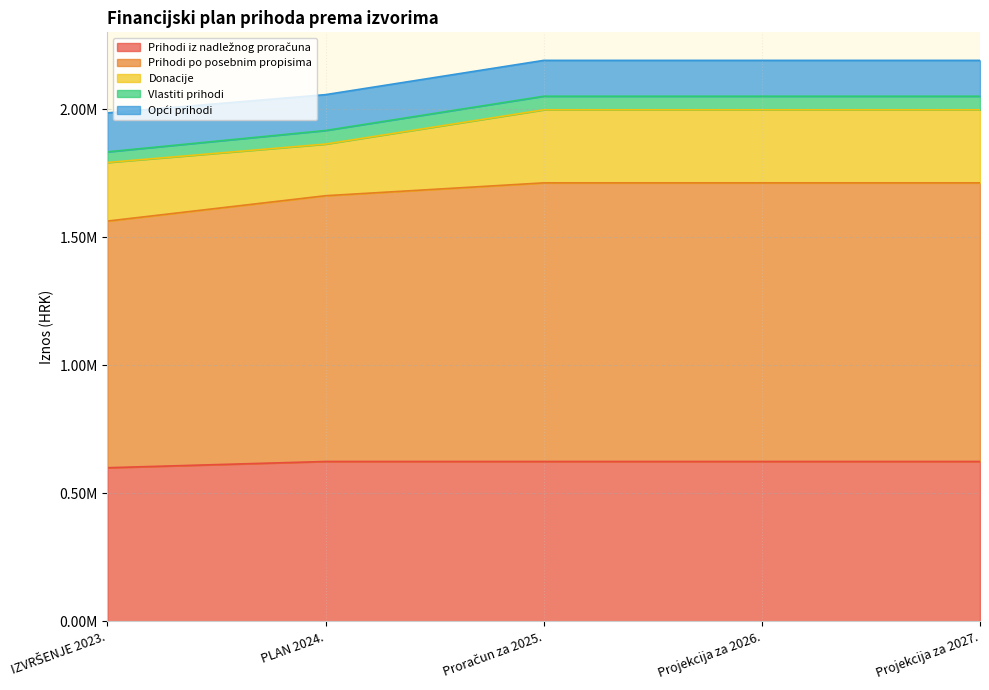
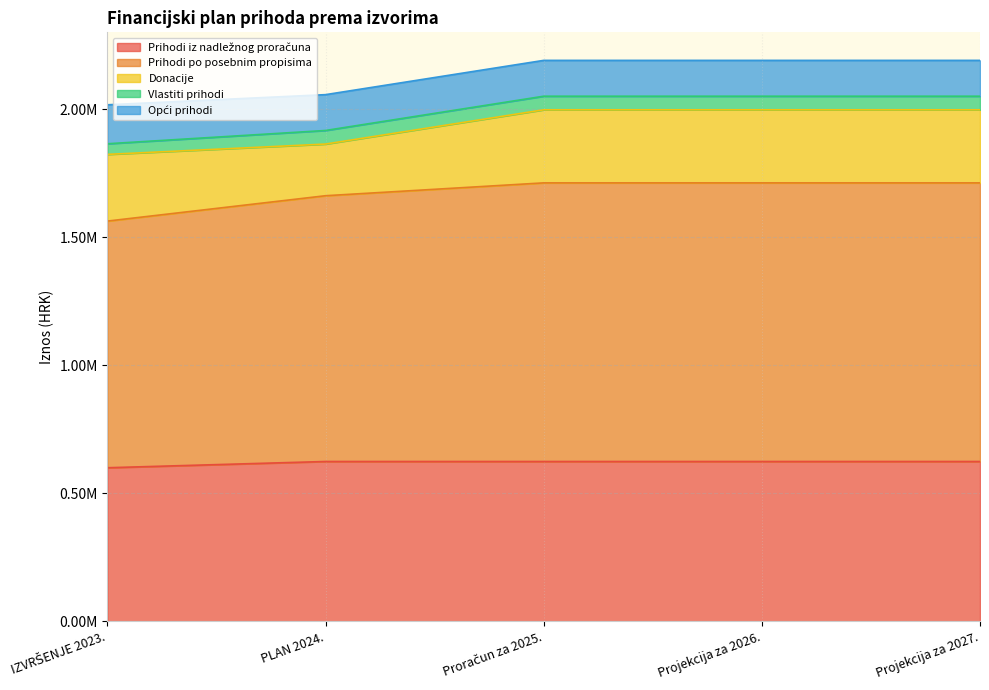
Donacije, IZVRŠENJE 2023.: 230000 -> 260000
